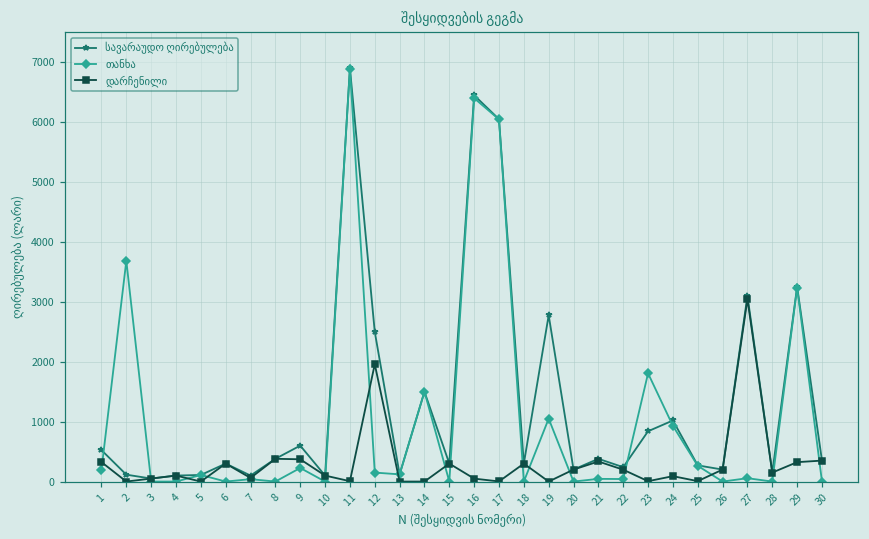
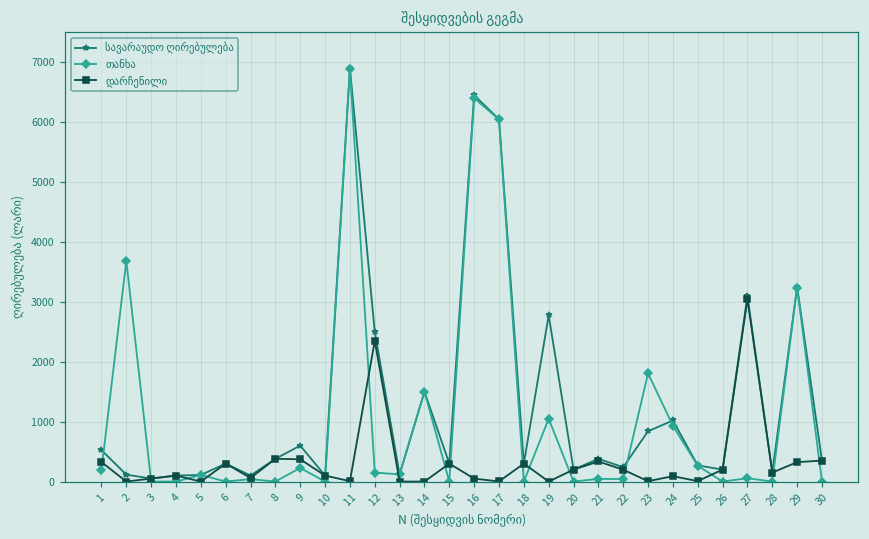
დარჩენილი, 12: 2000 -> 2400
